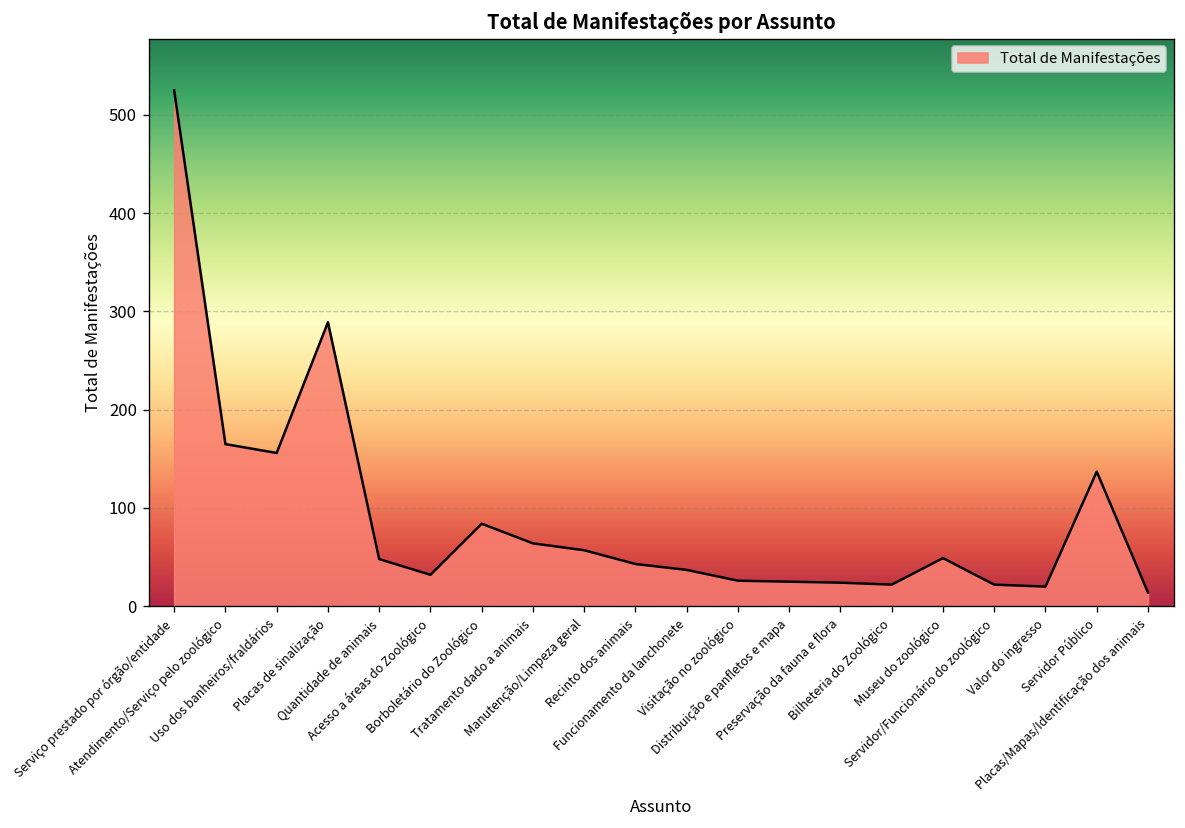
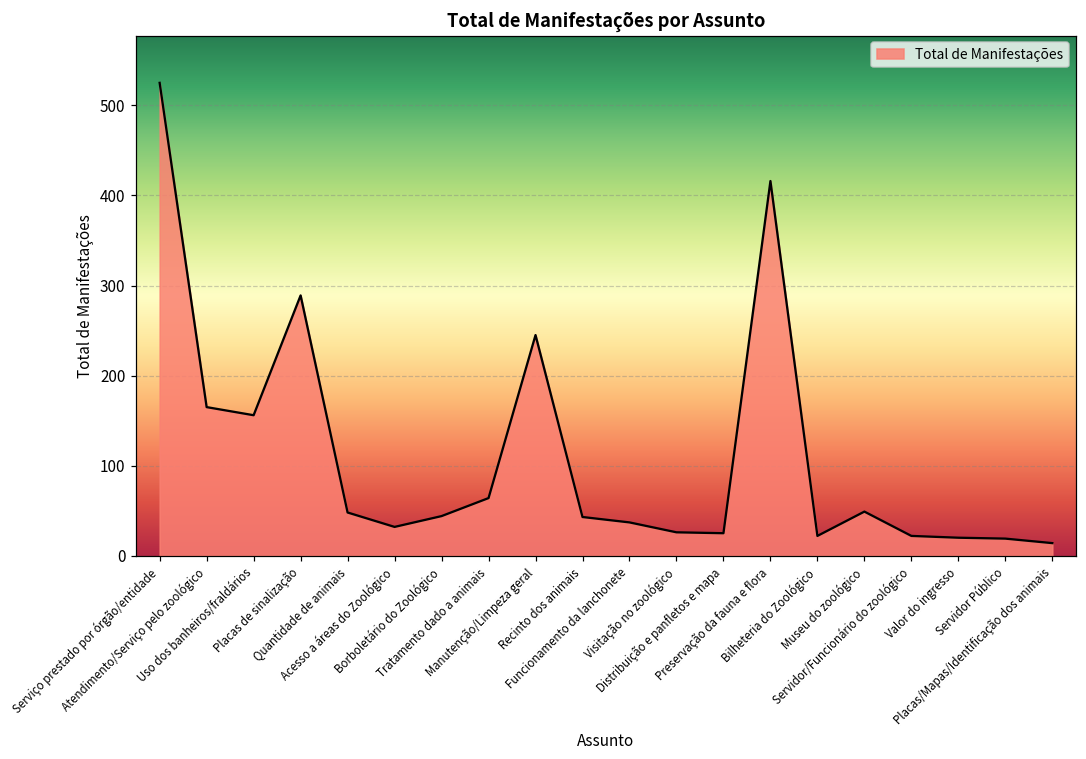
Borboletário do Zoológico: 80 -> 40
Manutenção/Limpeza geral: 60 -> 250
Preservação da fauna e flora: 20 -> 420
Servidor Público: 140 -> 20
